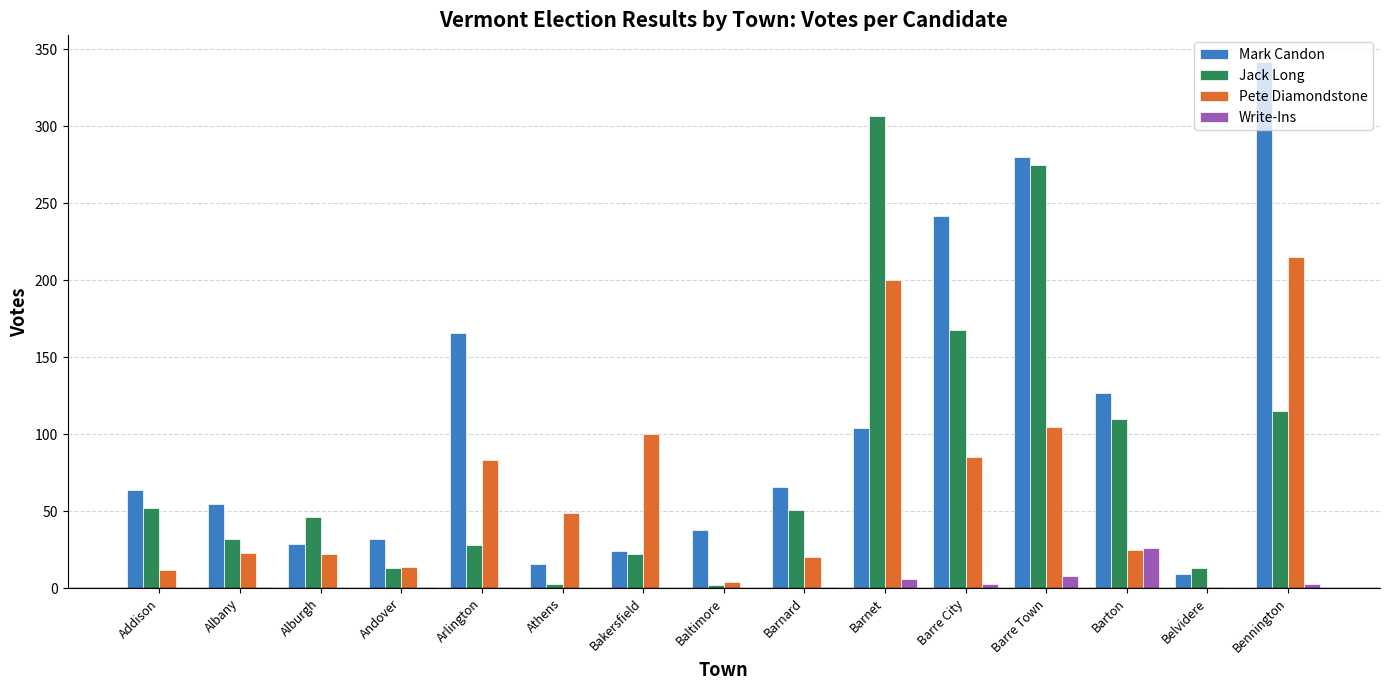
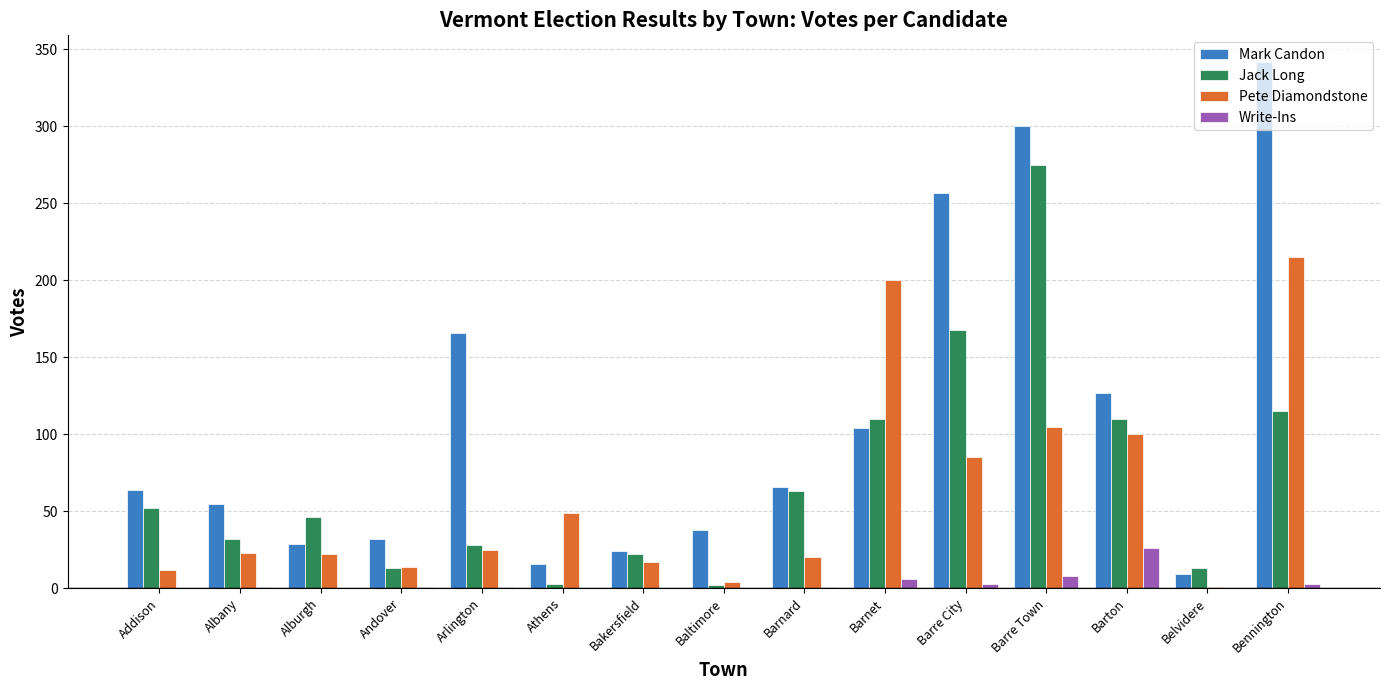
Pete Diamondstone, Arlington: 83 -> 25
Pete Diamondstone, Bakersfield: 100 -> 17
Jack Long, Barnard: 51 -> 63
Jack Long, Barnet: 307 -> 110
Mark Candon, Barre City: 242 -> 257
Mark Candon, Barre Town: 280 -> 300
Pete Diamondstone, Barton: 25 -> 100
